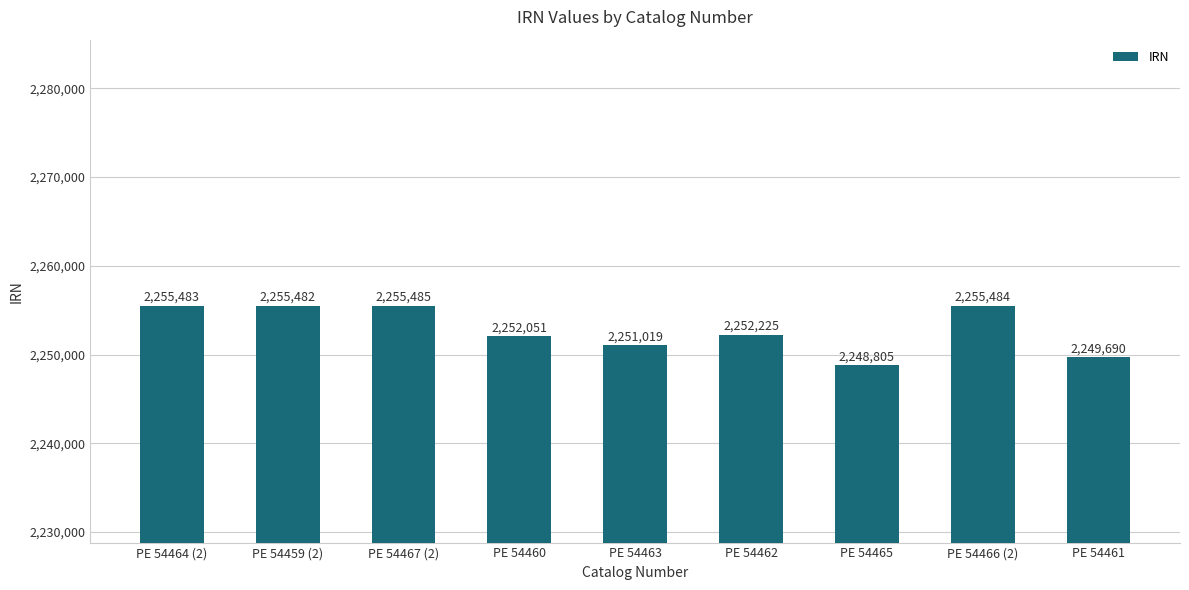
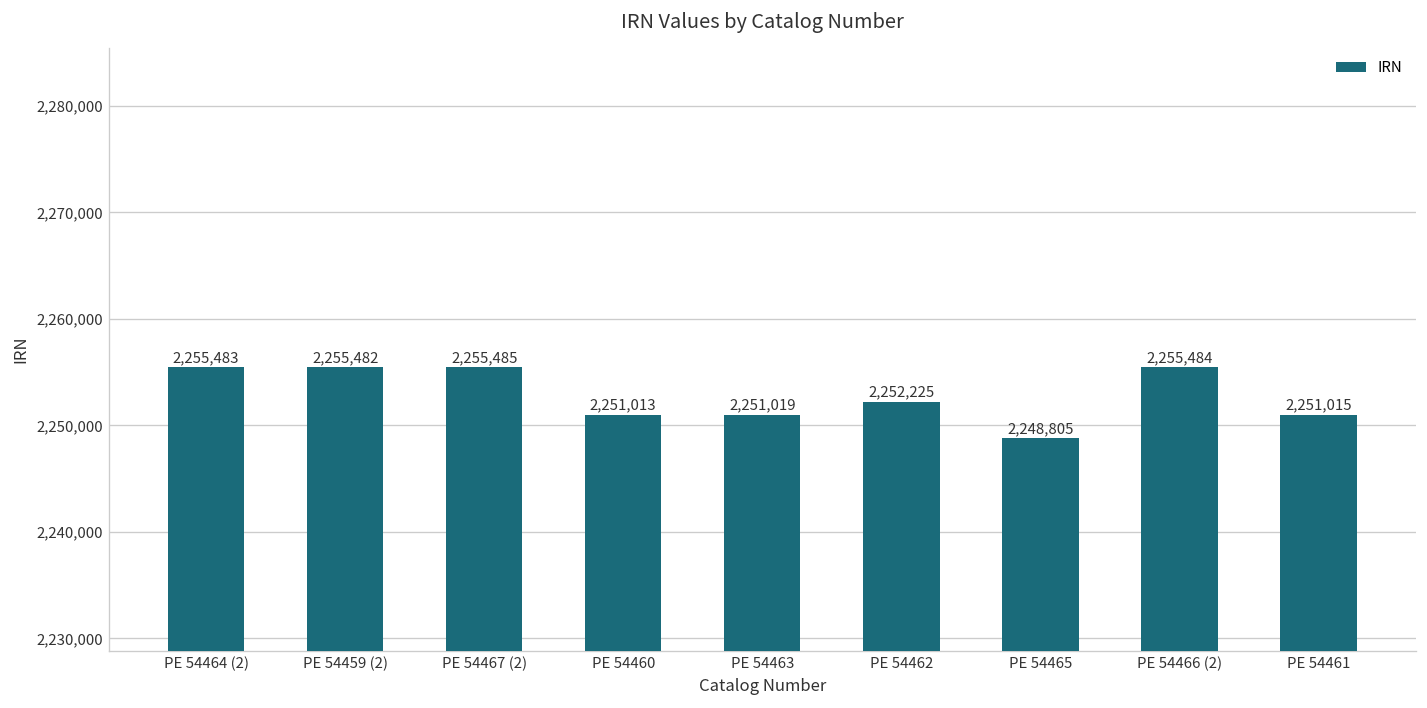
PE 54460: 2,252,051 -> 2,251,013
PE 54461: 2,249,690 -> 2,251,015
